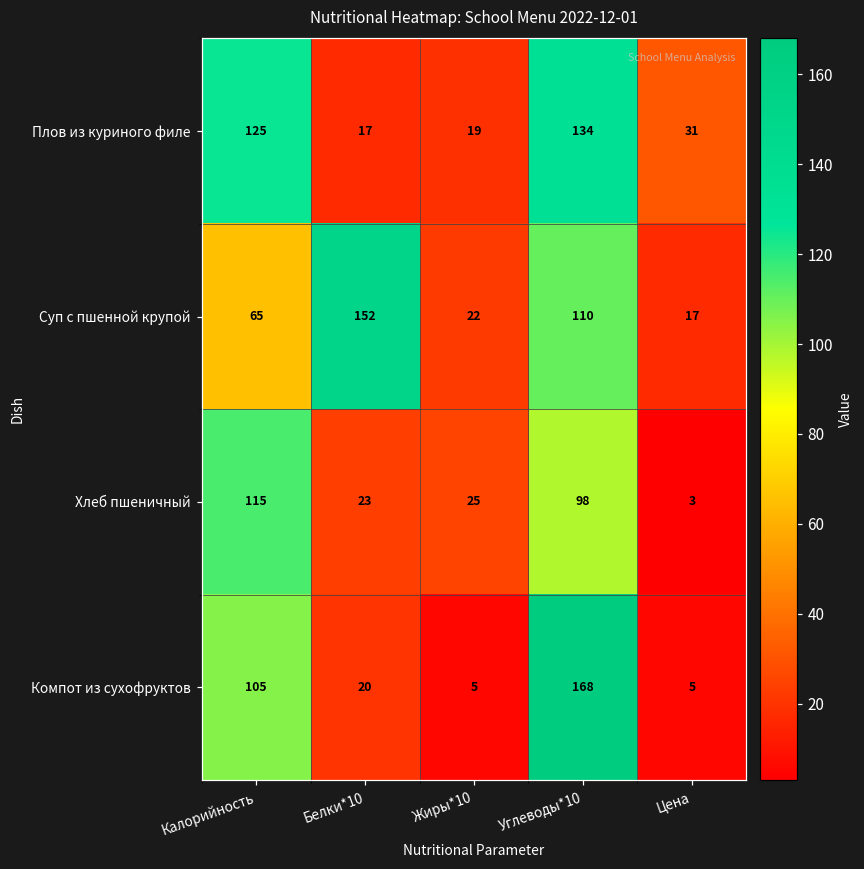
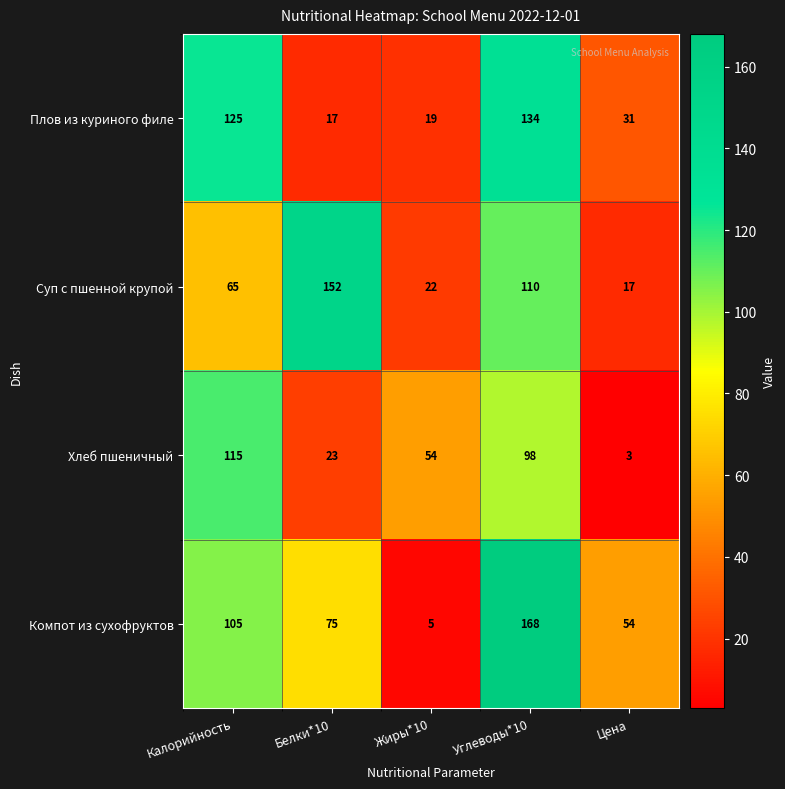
Хлеб пшеничный, Жиры*10: 25 -> 54
Компот из сухофруктов, Белки*10: 20 -> 75
Компот из сухофруктов, Цена: 5 -> 54
